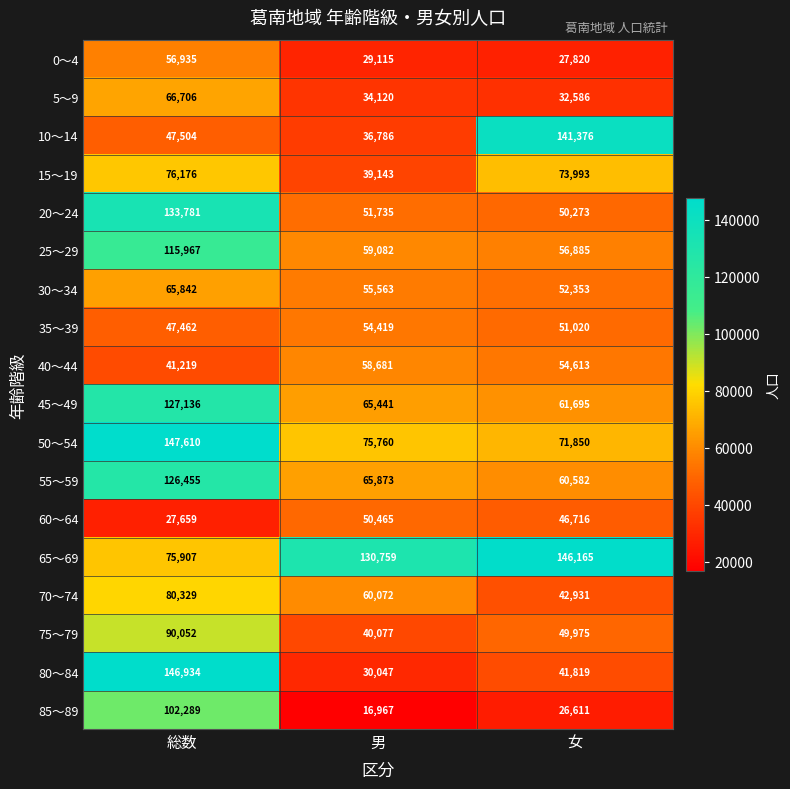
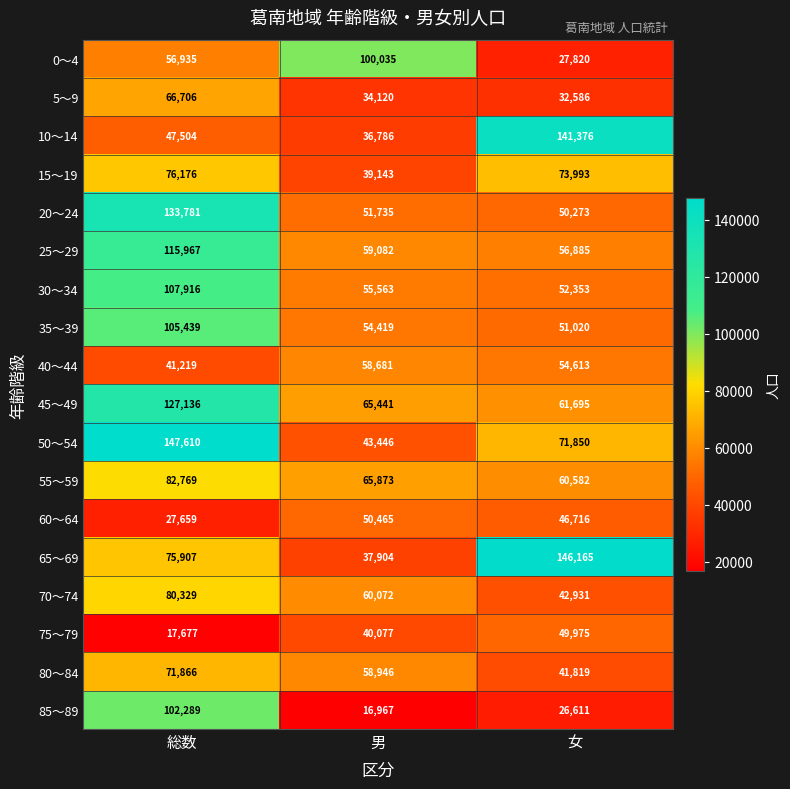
0～4, 男: 29,115 -> 100,035
30～34, 総数: 65,842 -> 107,916
35～39, 総数: 47,462 -> 105,439
50～54, 男: 75,760 -> 43,446
55～59, 総数: 126,455 -> 82,769
65～69, 男: 130,759 -> 37,904
75～79, 総数: 90,052 -> 17,677
80～84, 総数: 146,934 -> 71,866
80～84, 男: 30,047 -> 58,946
